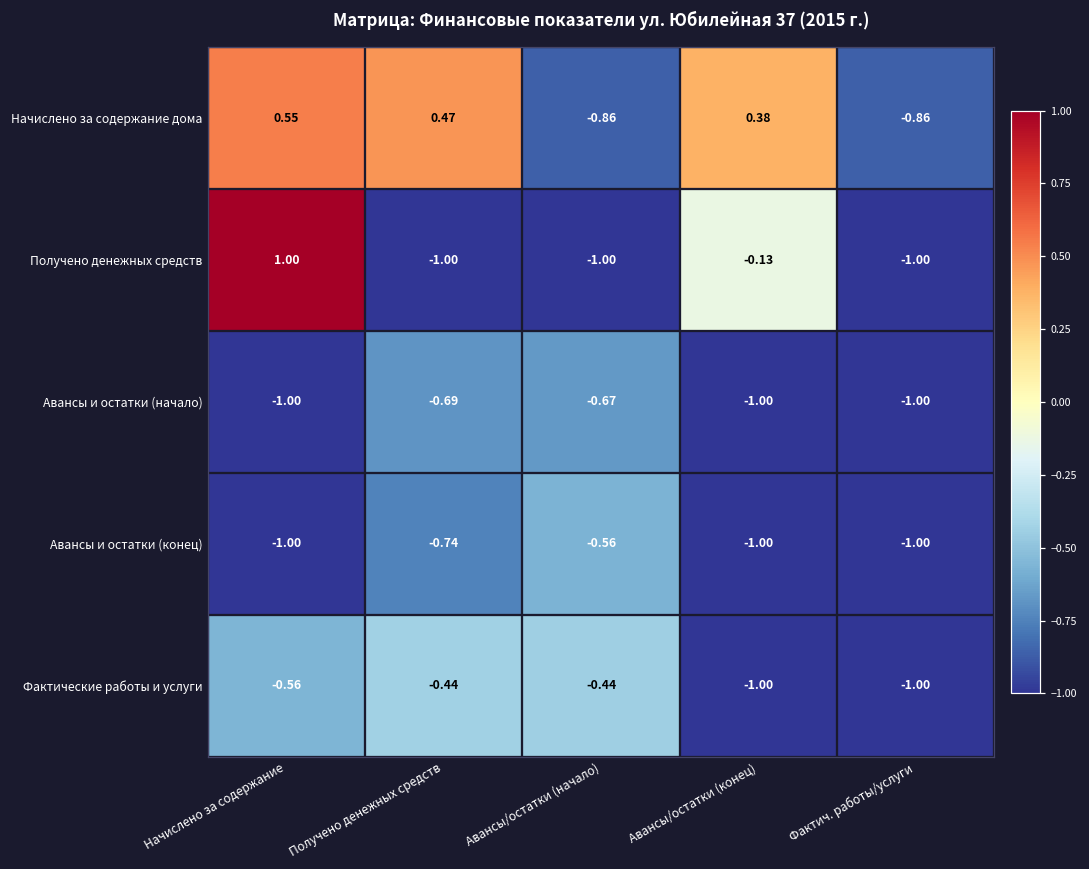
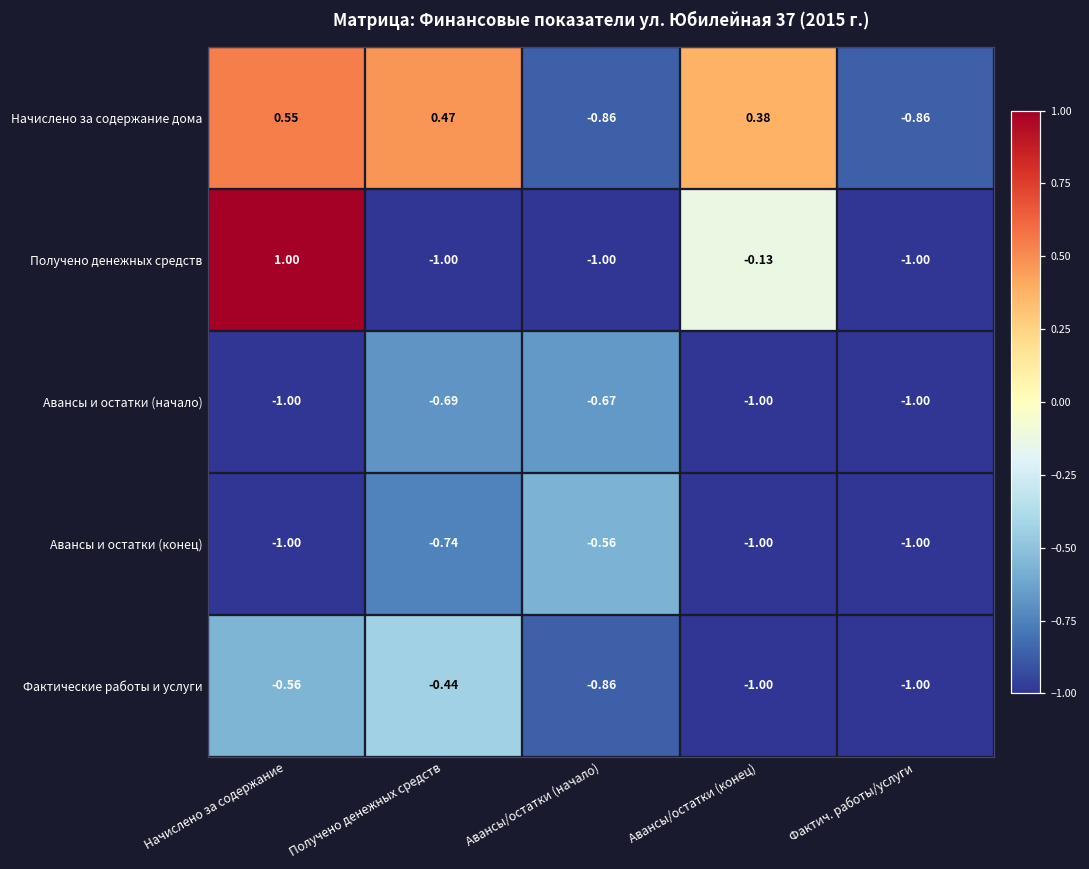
Фактические работы и услуги, Авансы/остатки (начало): -0.44 -> -0.86
